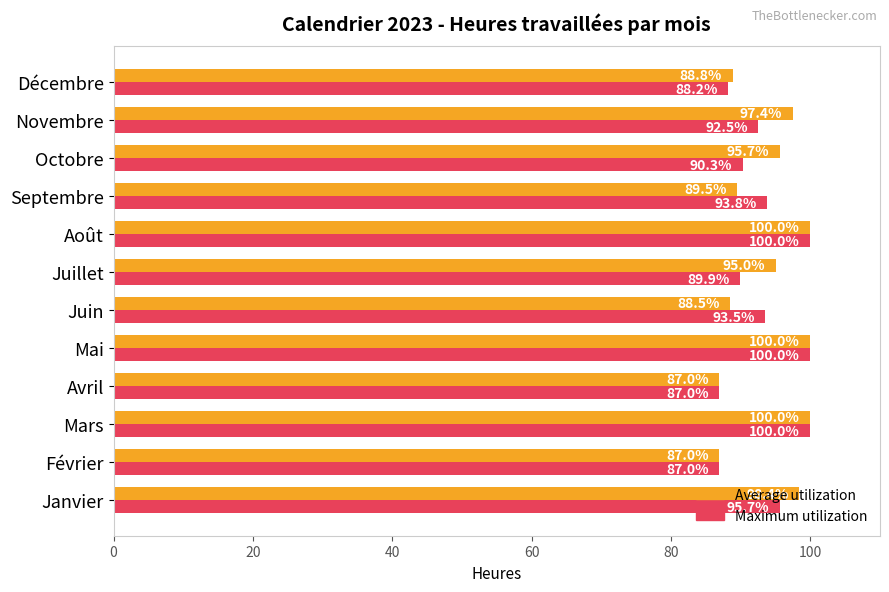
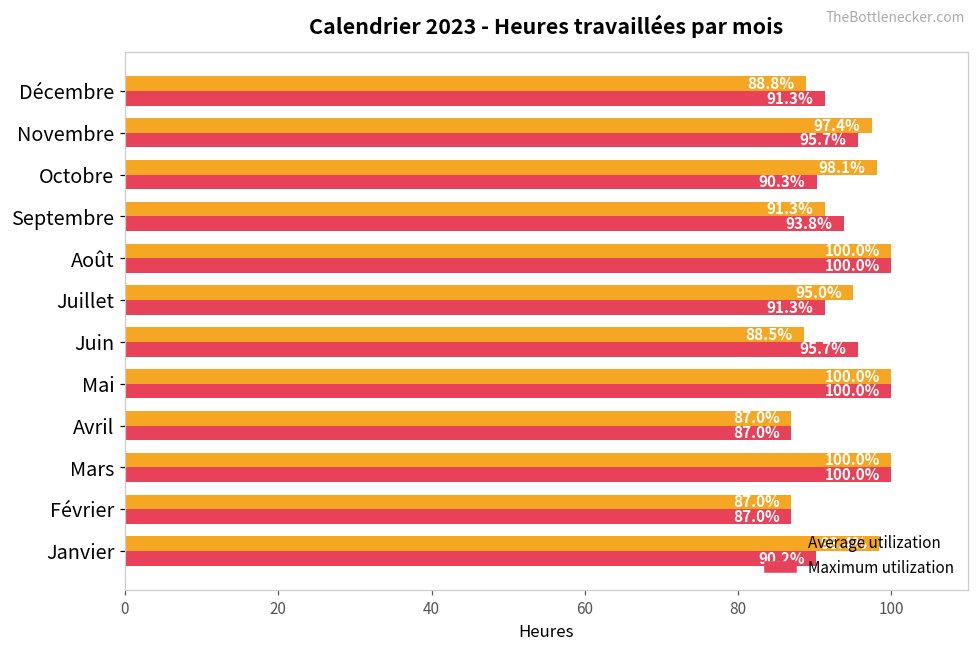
Maximum utilization, Décembre: 88.2% -> 91.3%
Maximum utilization, Novembre: 92.5% -> 95.7%
Average utilization, Octobre: 95.7% -> 98.1%
Average utilization, Septembre: 89.5% -> 91.3%
Maximum utilization, Juillet: 89.9% -> 91.3%
Maximum utilization, Juin: 93.5% -> 95.7%
Maximum utilization, Janvier: 95.7% -> 90.2%
